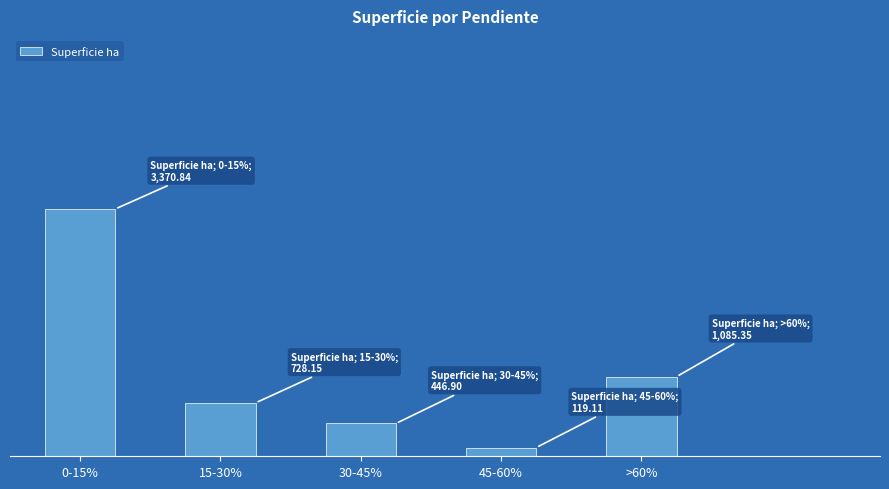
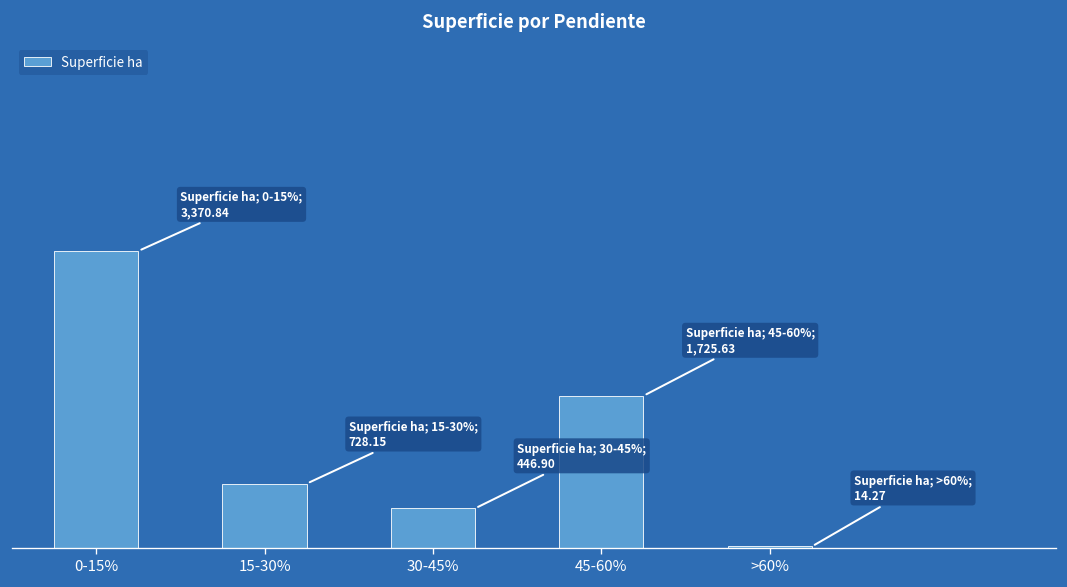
45-60%: 119.11 -> 1,725.63
>60%: 1,085.35 -> 14.27
